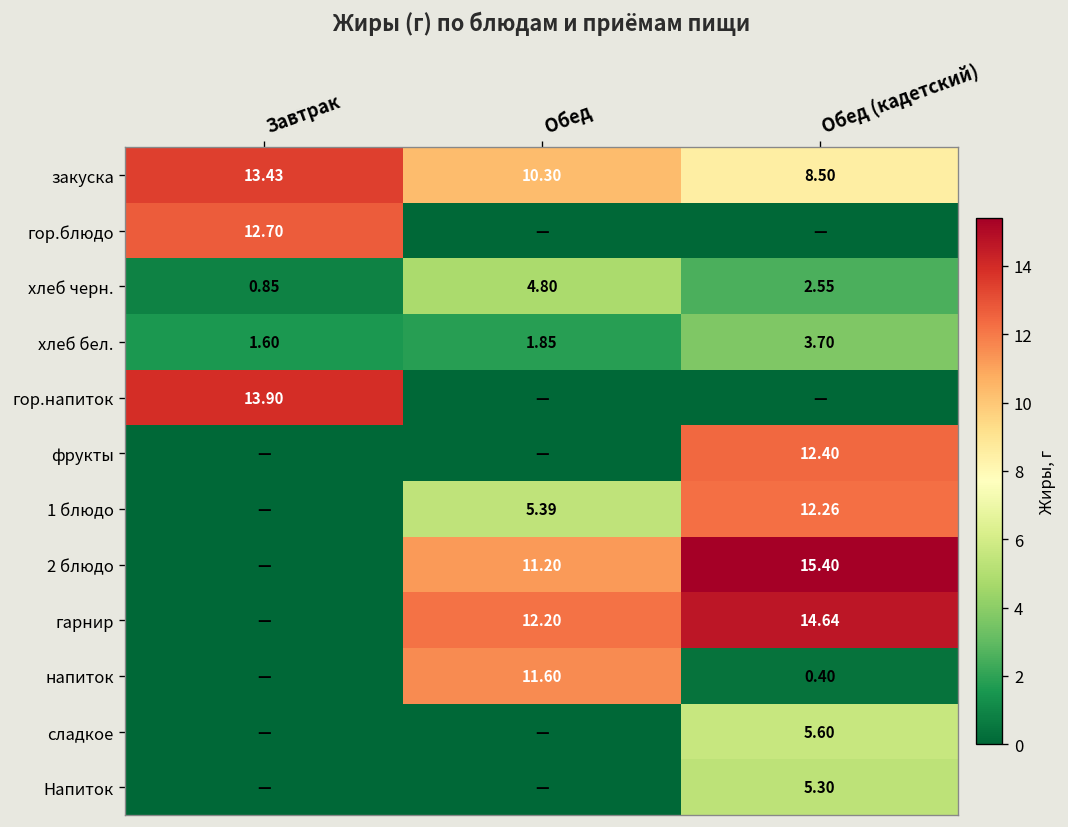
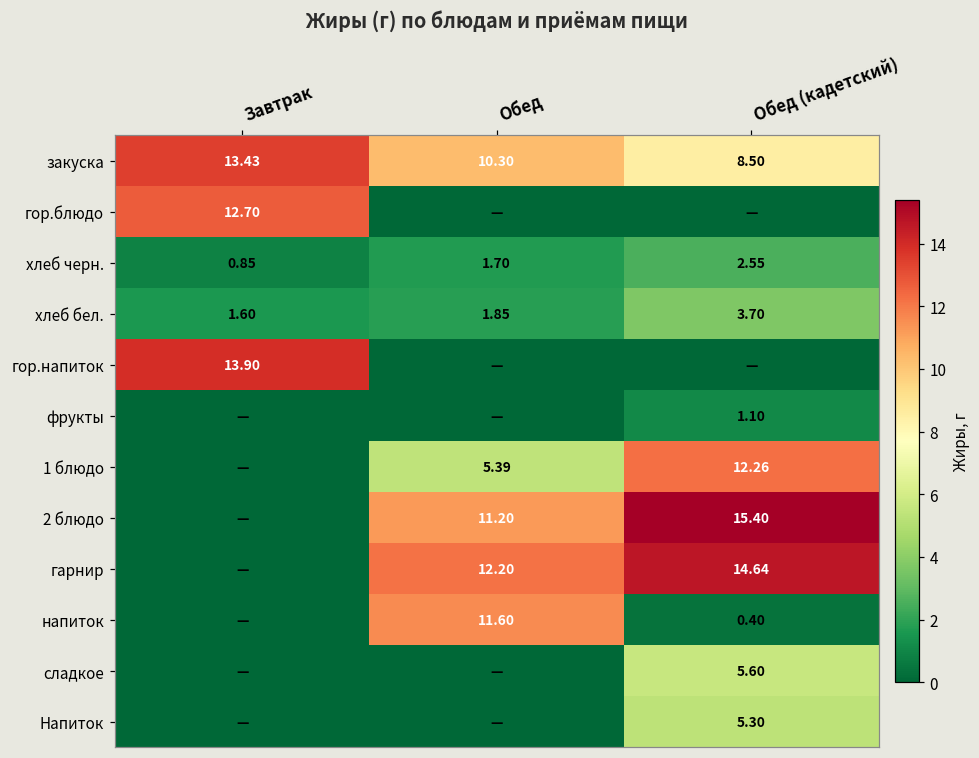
хлеб черн., Обед: 4.80 -> 1.70
фрукты, Обед (кадетский): 12.40 -> 1.10
